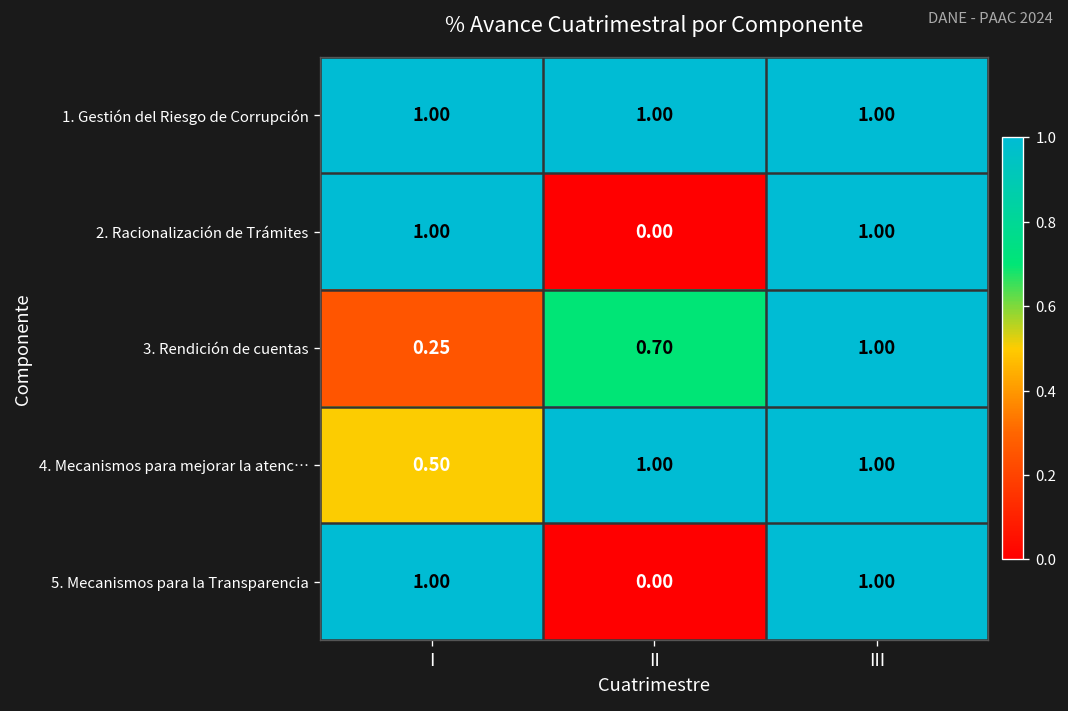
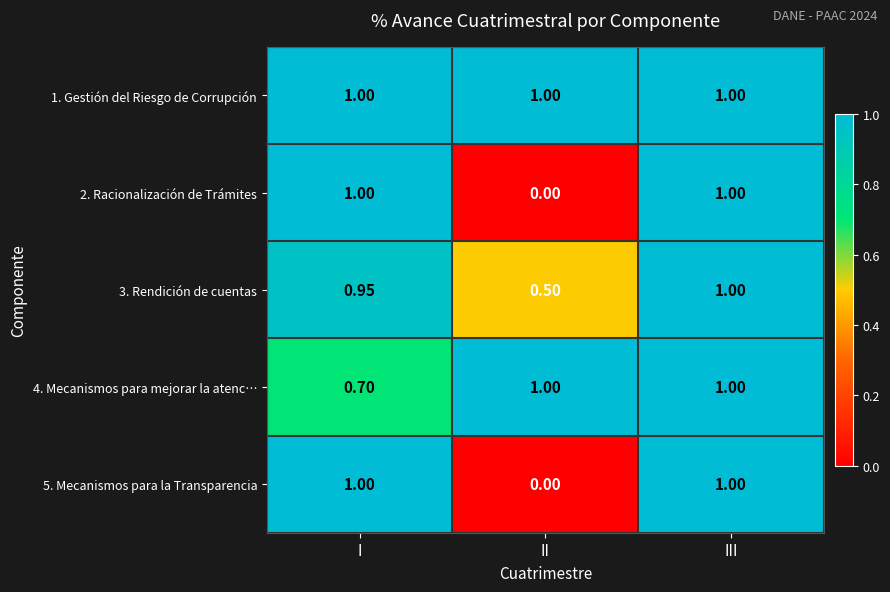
3. Rendición de cuentas, I: 0.25 -> 0.95
3. Rendición de cuentas, II: 0.70 -> 0.50
4. Mecanismos para mejorar la atenc…, I: 0.50 -> 0.70
